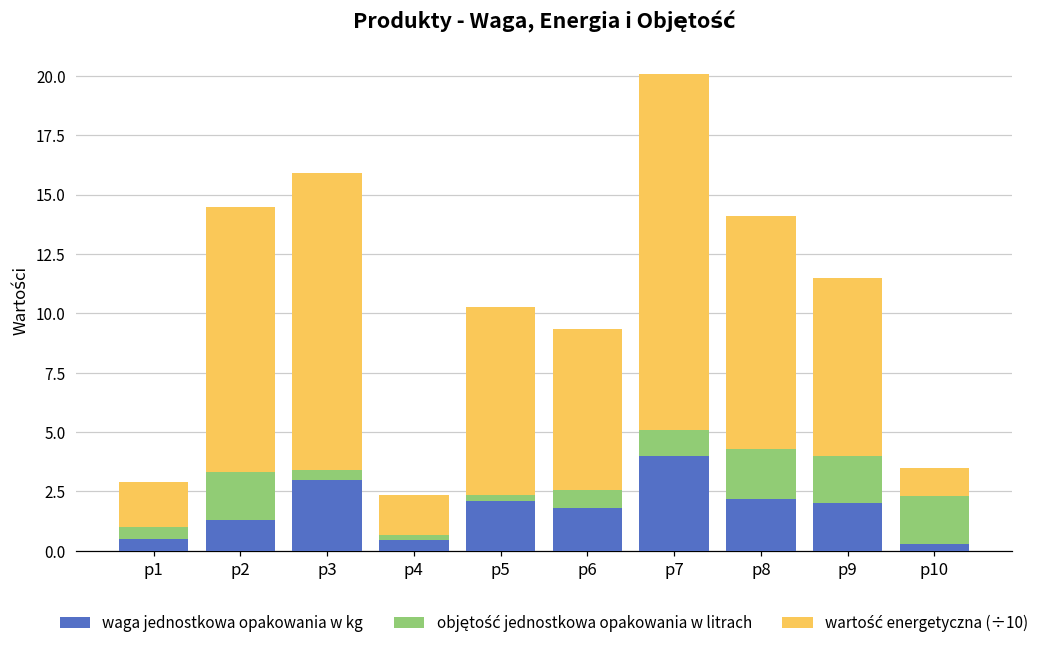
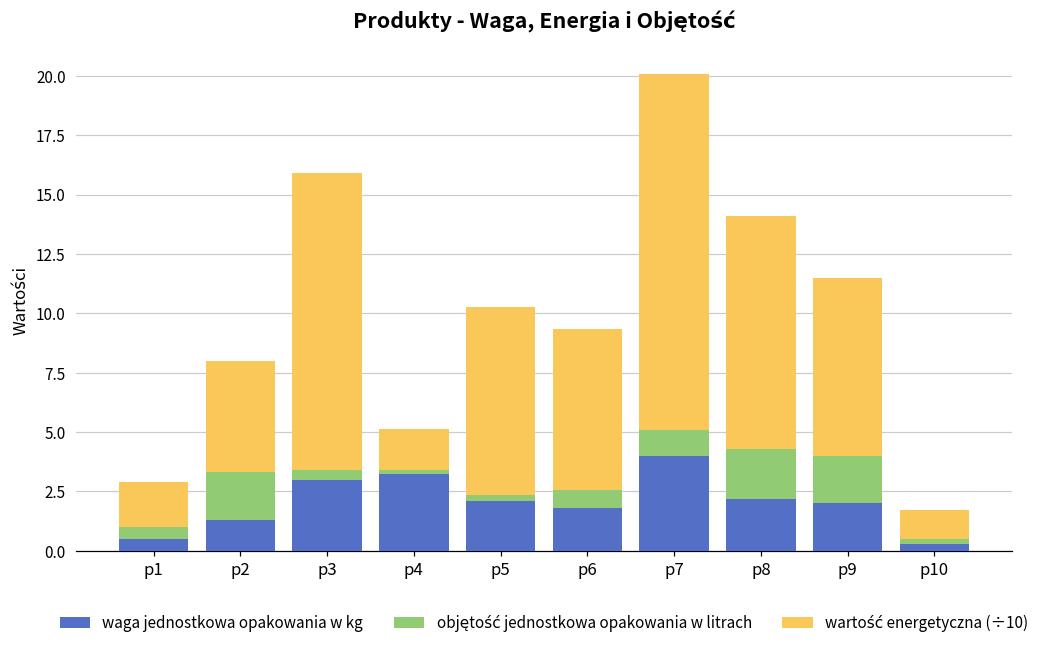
wartość energetyczna (÷10), p2: 11.2 -> 4.7
waga jednostkowa opakowania w kg, p4: 0.5 -> 3.2
objętość jednostkowa opakowania w litrach, p10: 2.0 -> 0.2
